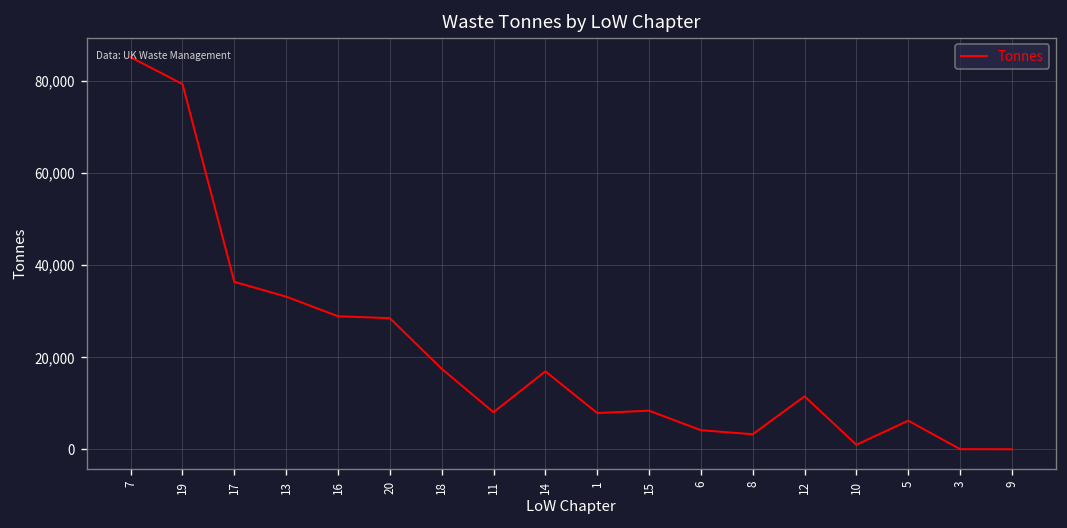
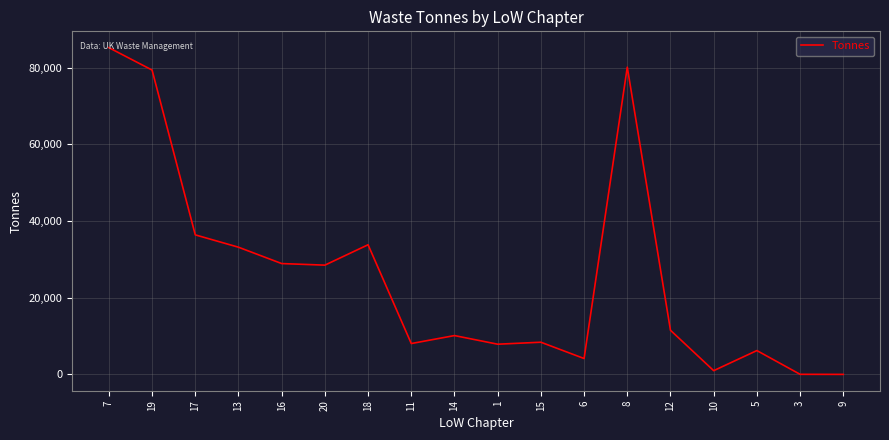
18: 18,000 -> 34,000
14: 17,000 -> 10,000
8: 3,000 -> 80,000
